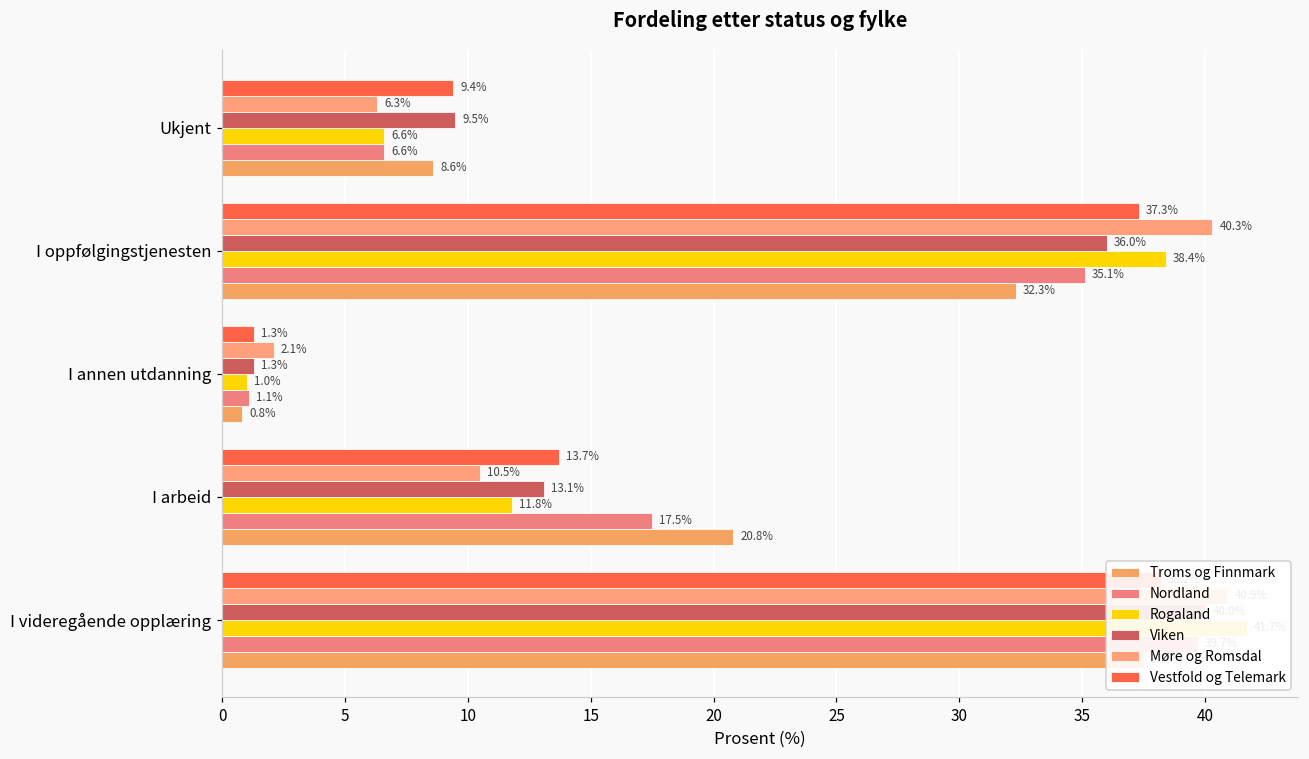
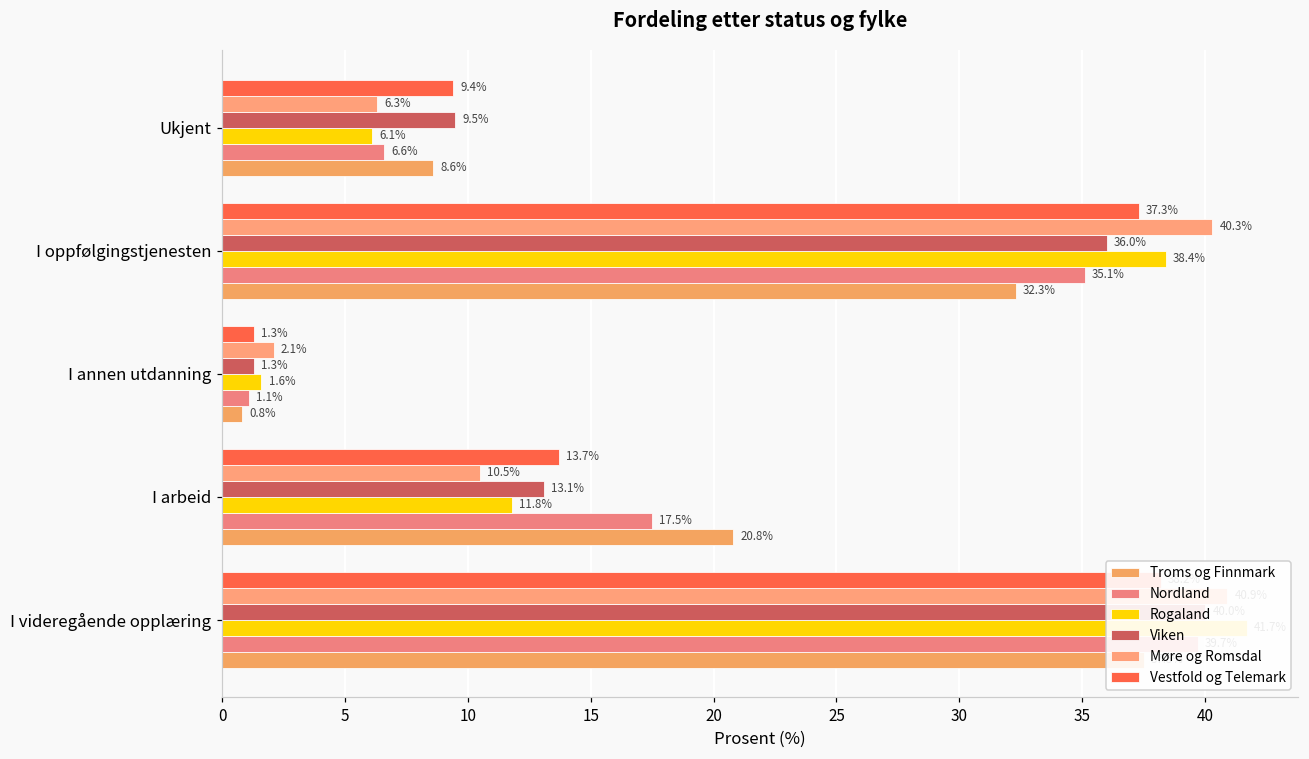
Rogaland, Ukjent: 6.6% -> 6.1%
Rogaland, I annen utdanning: 1.0% -> 1.6%
